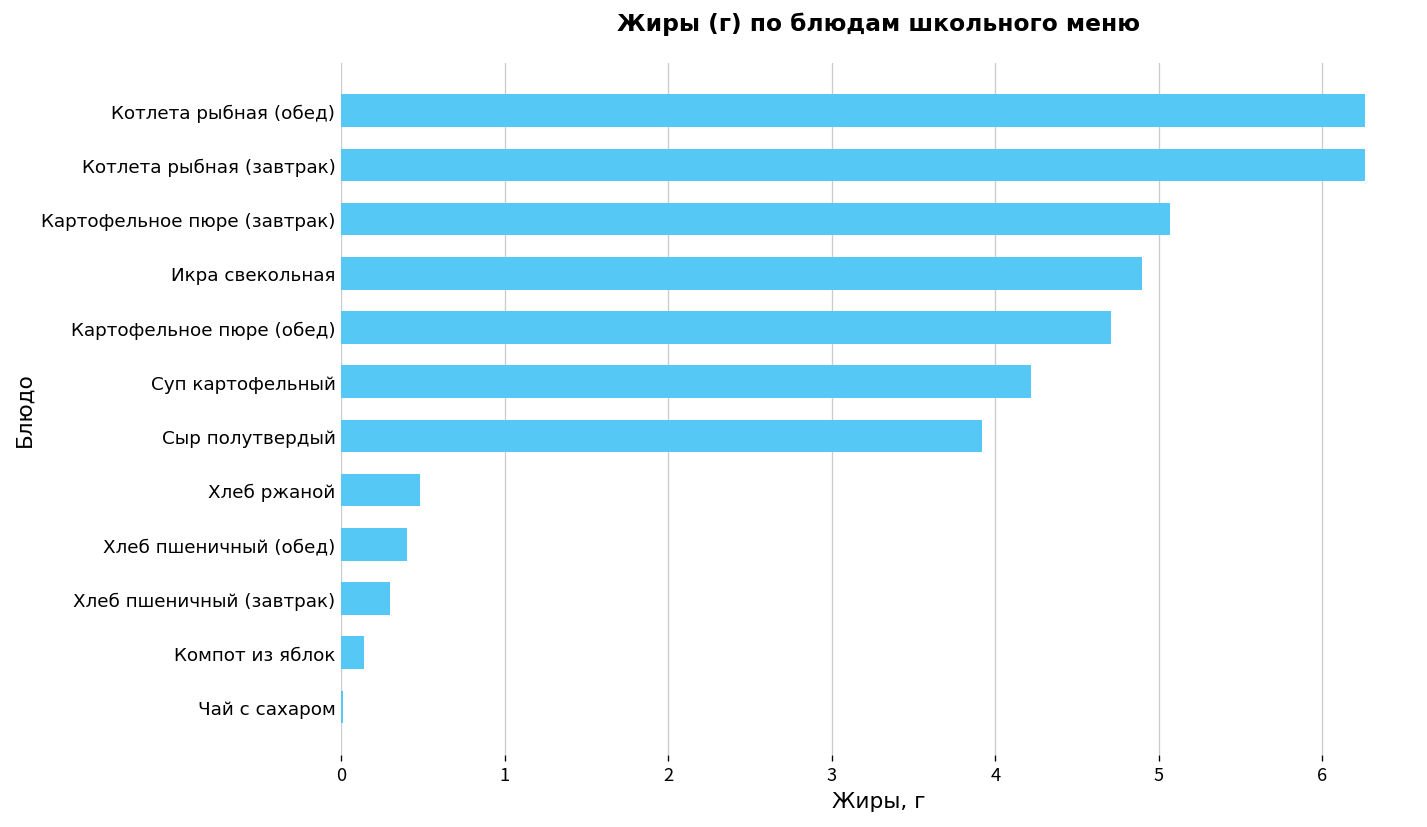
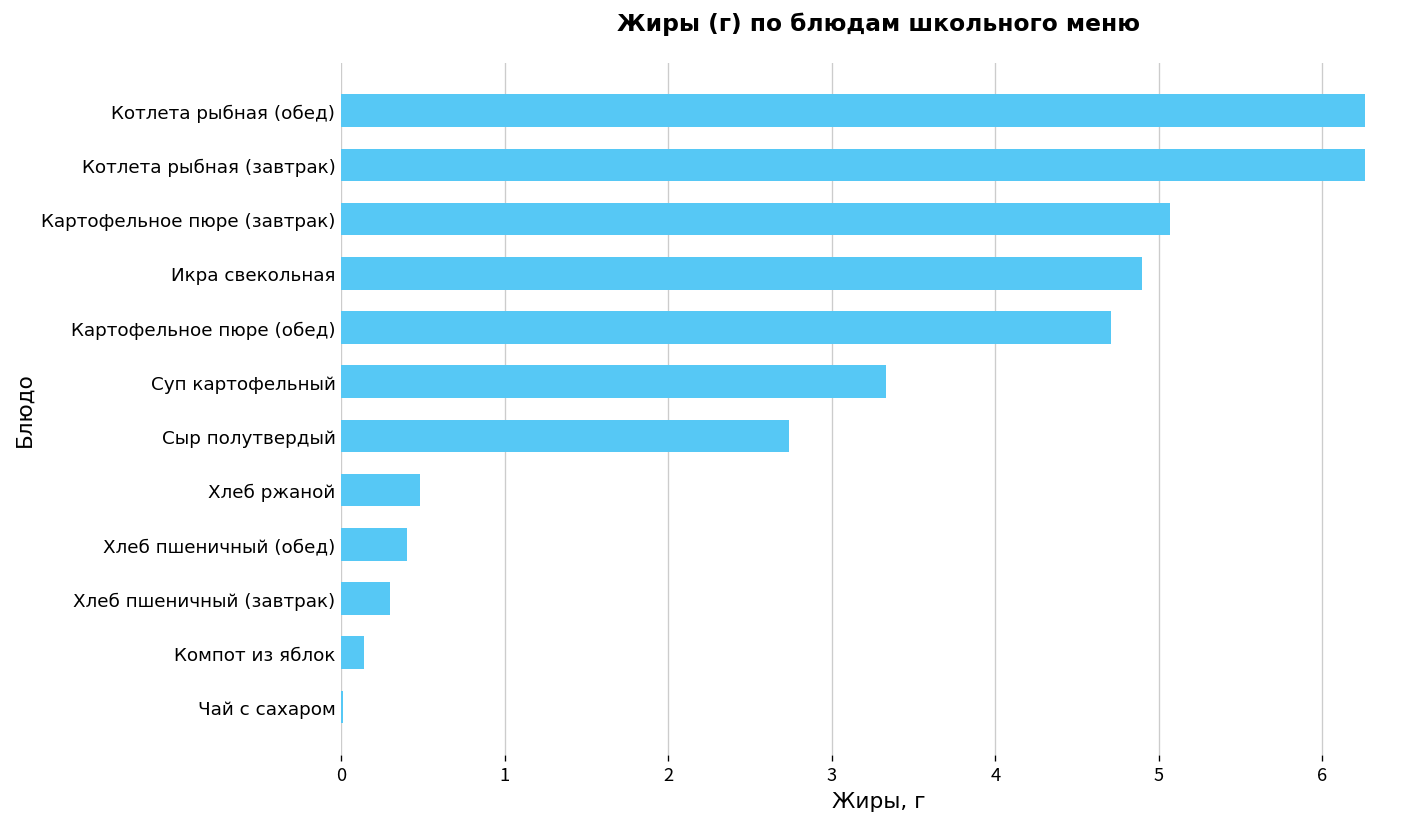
Суп картофельный: 4.22 -> 3.33
Сыр полутвердый: 3.92 -> 2.74
